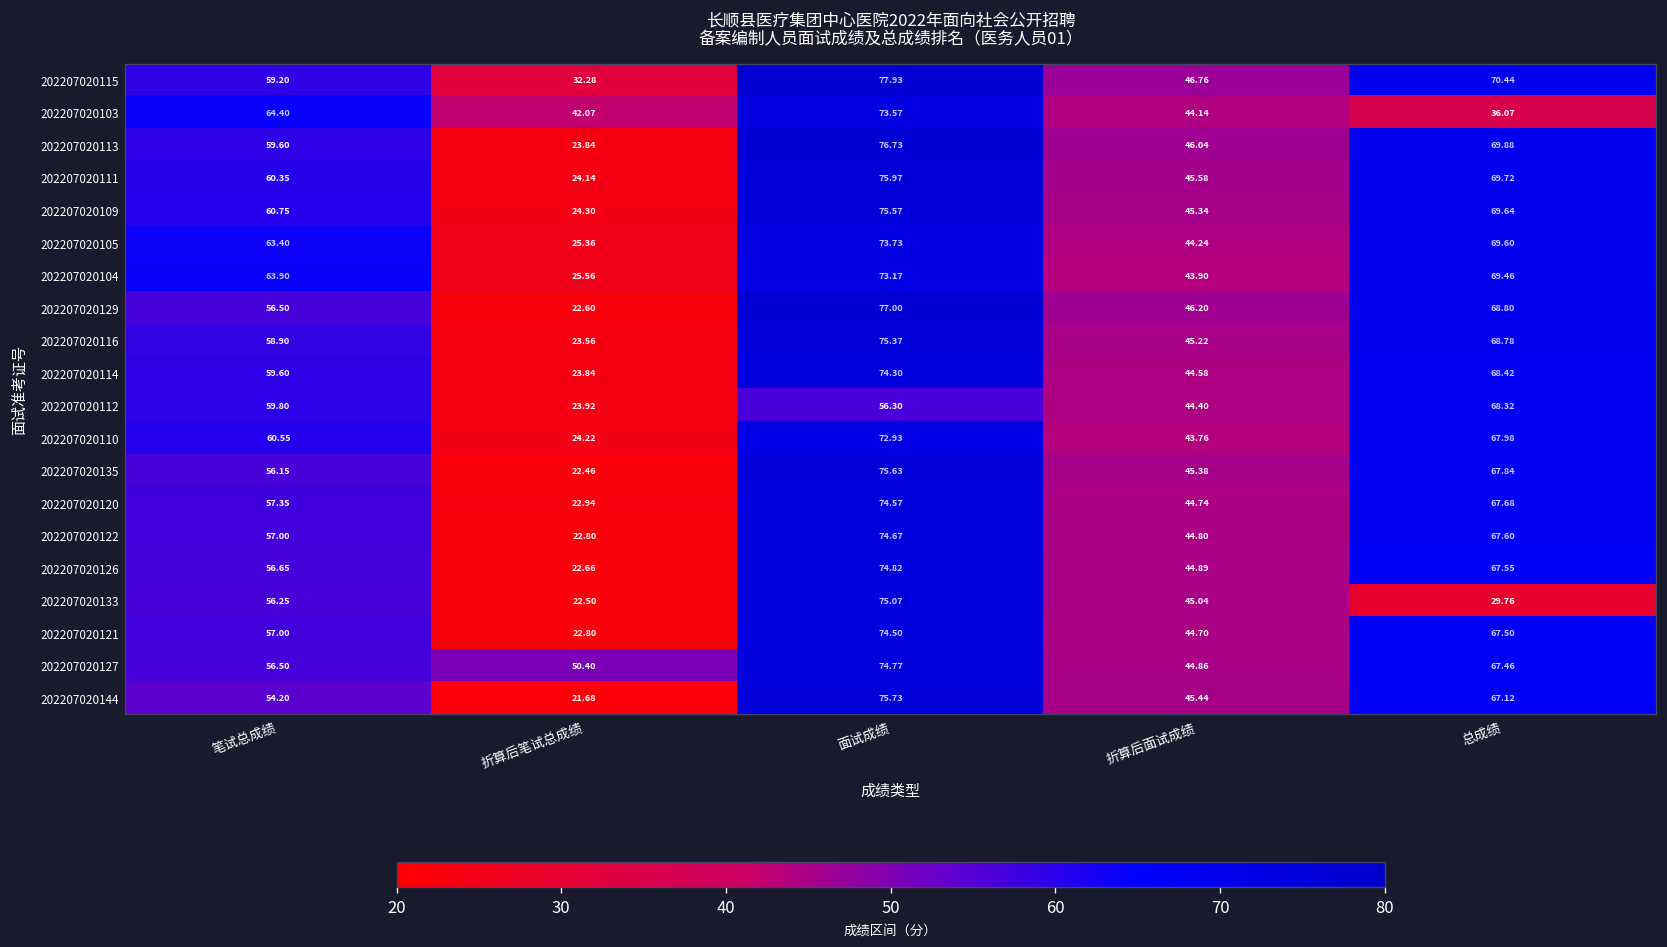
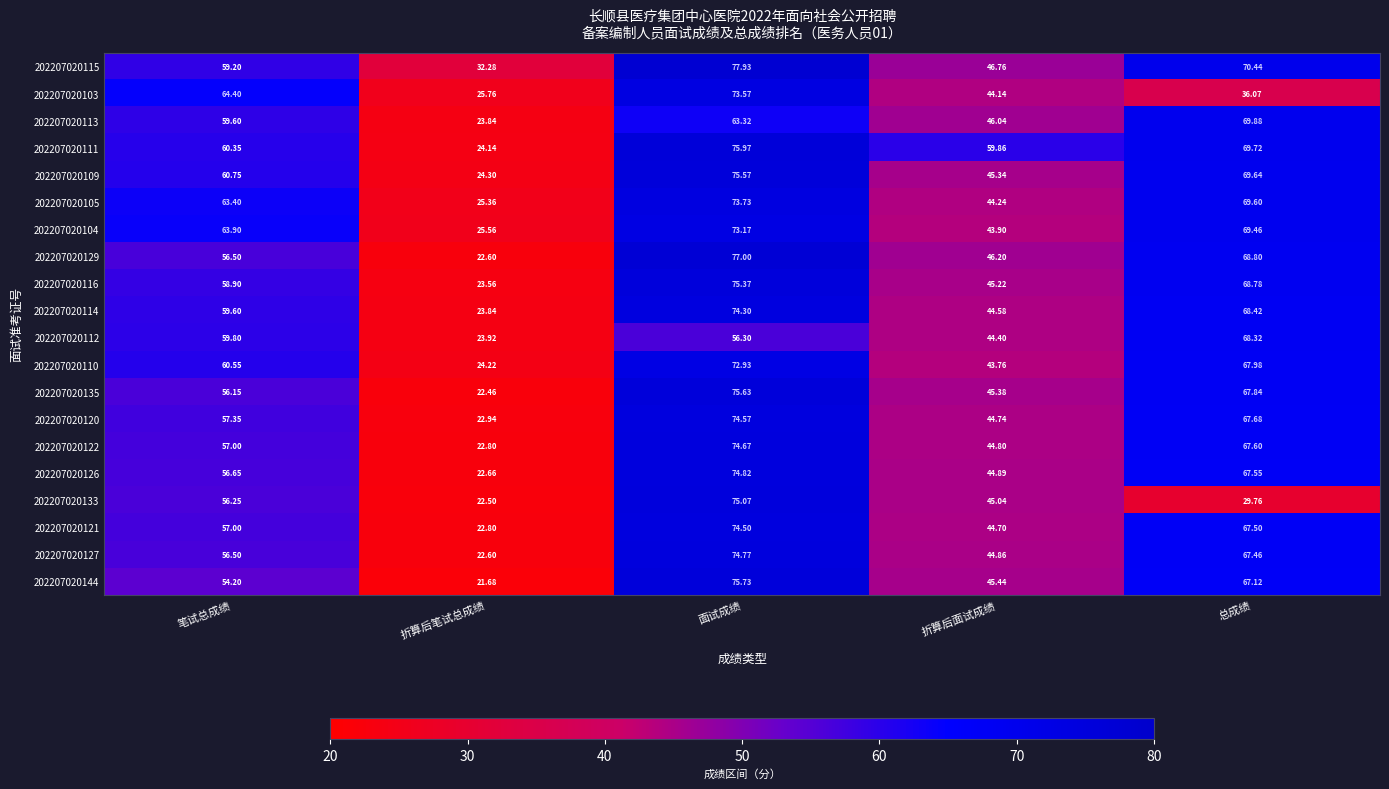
202207020103, 折算后笔试总成绩: 42.07 -> 25.76
202207020113, 面试成绩: 76.73 -> 63.32
202207020111, 折算后面试成绩: 45.58 -> 59.86
202207020127, 折算后笔试总成绩: 50.40 -> 22.60
